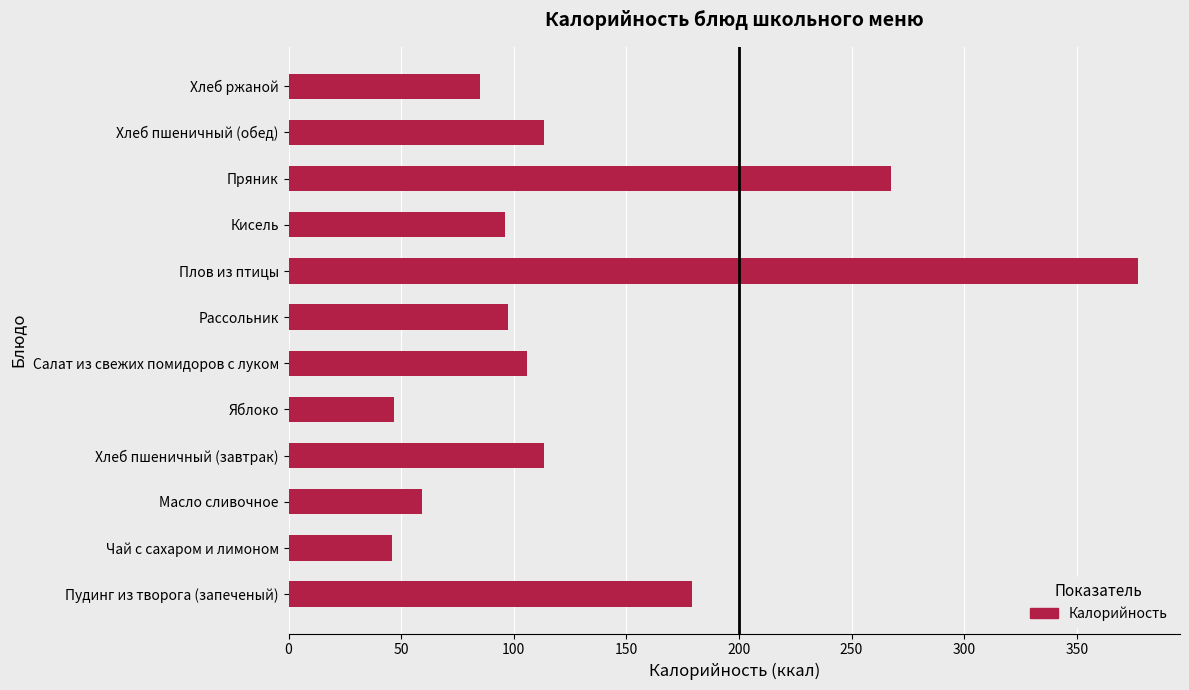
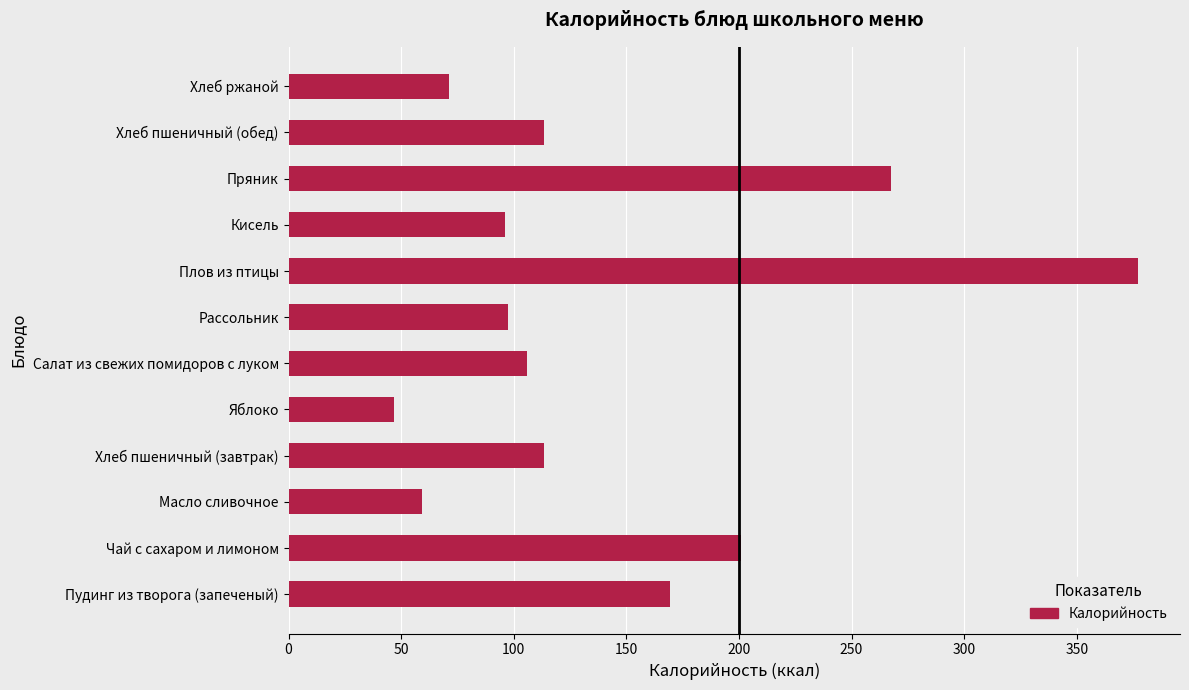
Хлеб ржаной: 85 -> 71
Чай с сахаром и лимоном: 46 -> 201
Пудинг из творога (запеченый): 179 -> 170
